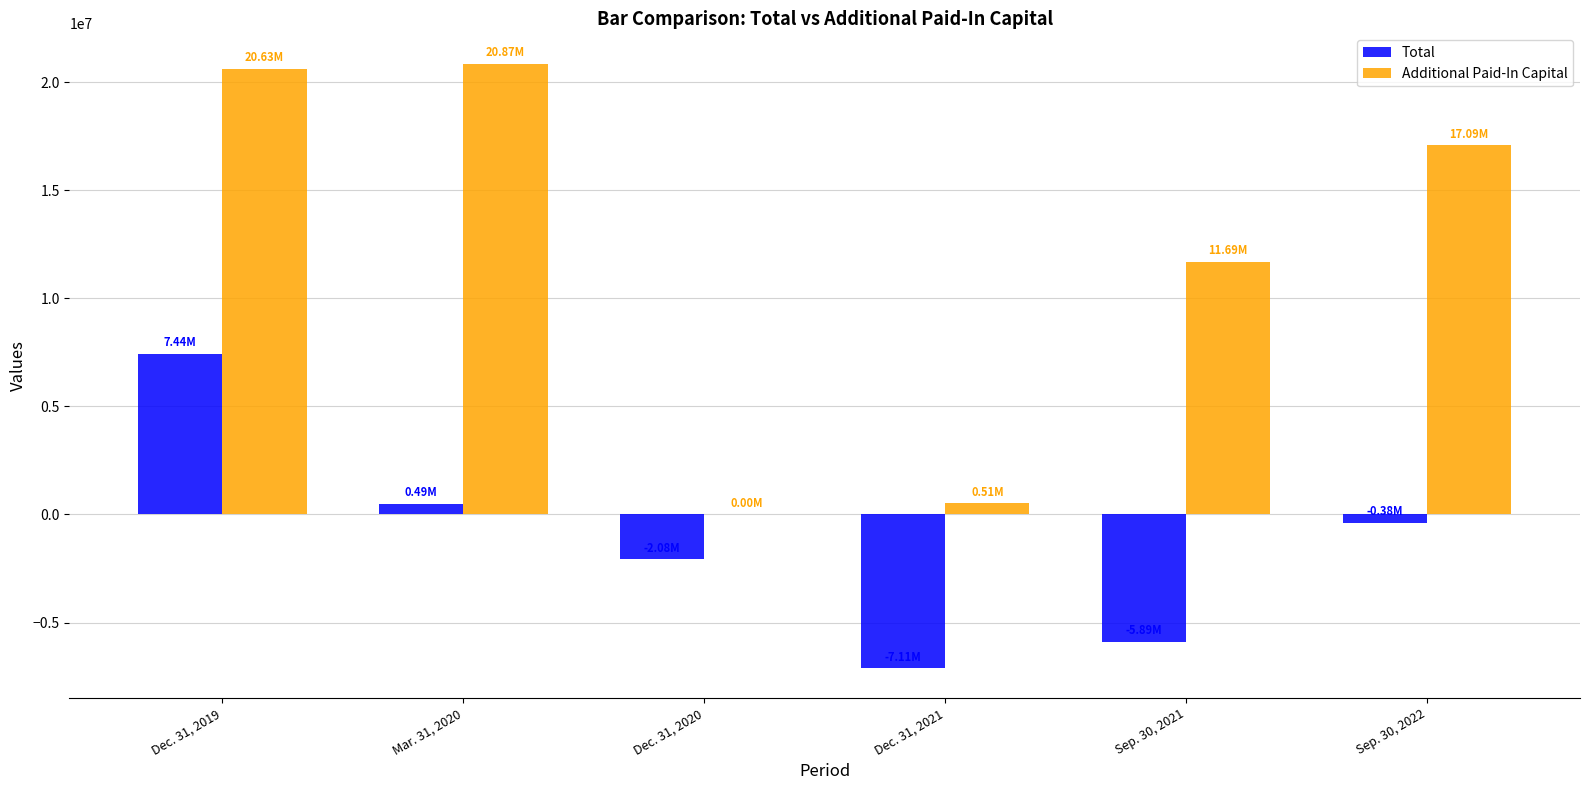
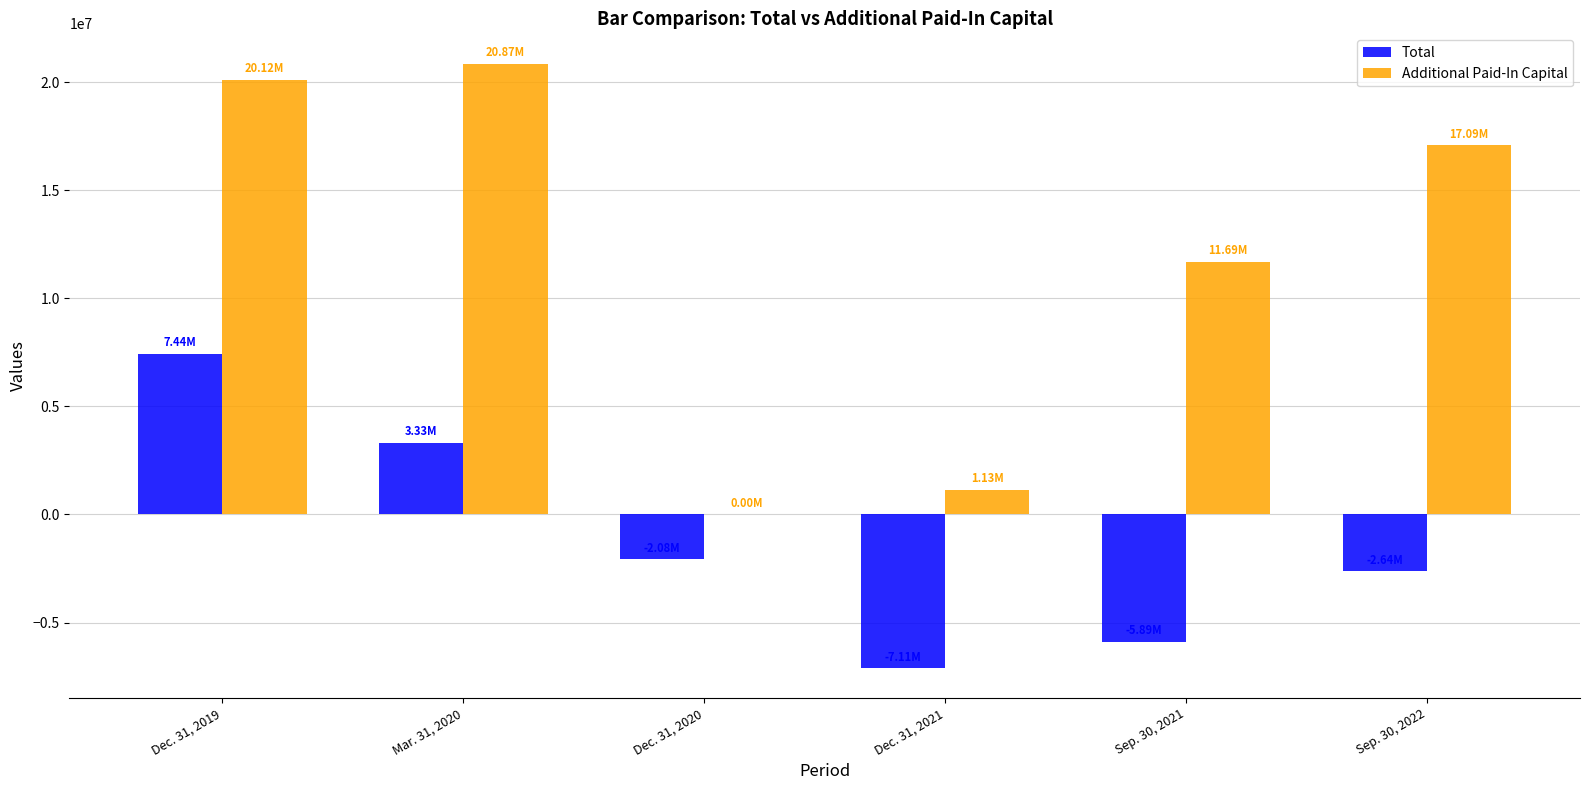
Additional Paid-In Capital, Dec. 31, 2019: 20.63M -> 20.12M
Total, Mar. 31, 2020: 0.49M -> 3.33M
Additional Paid-In Capital, Dec. 31, 2021: 0.51M -> 1.13M
Total, Sep. 30, 2022: -400000 -> -2600000
